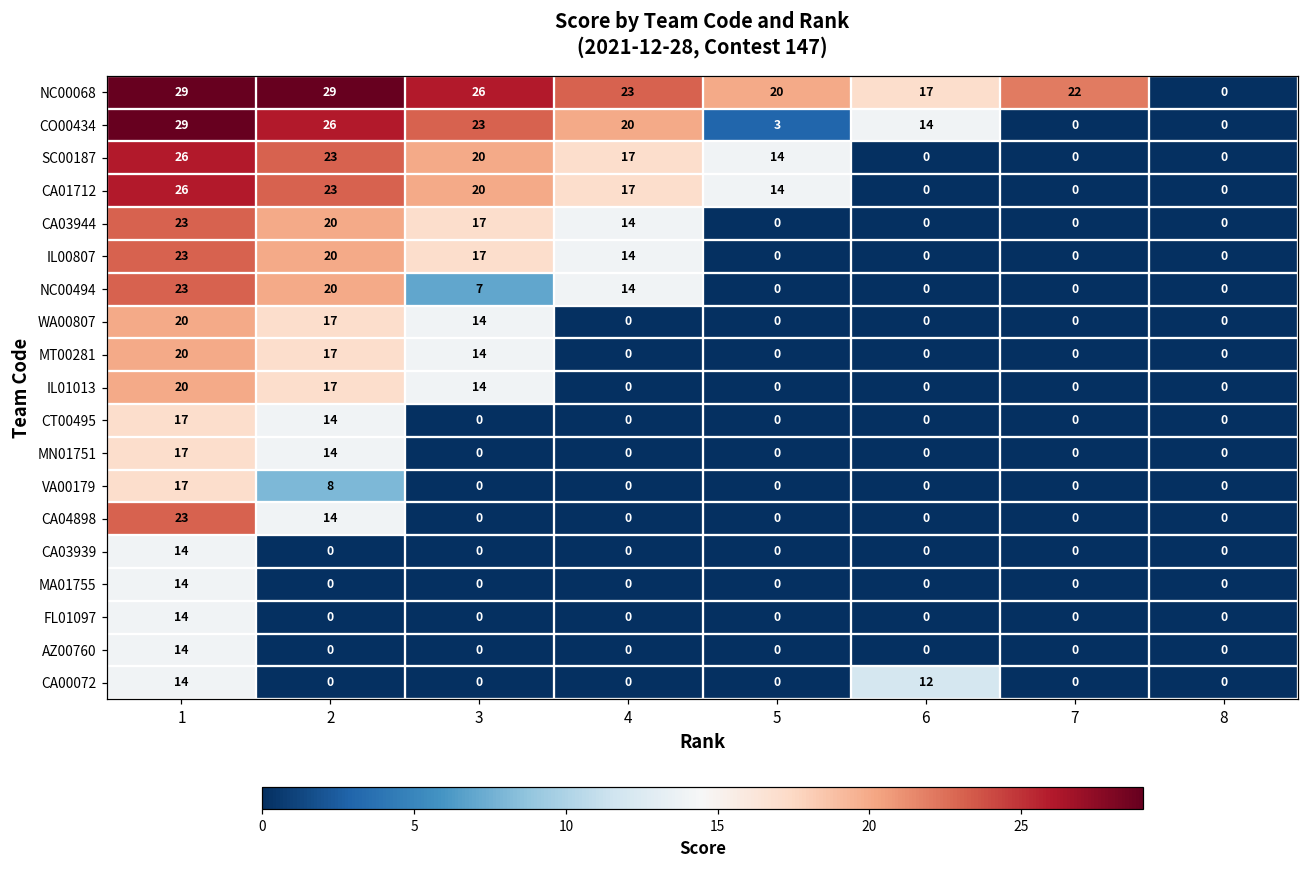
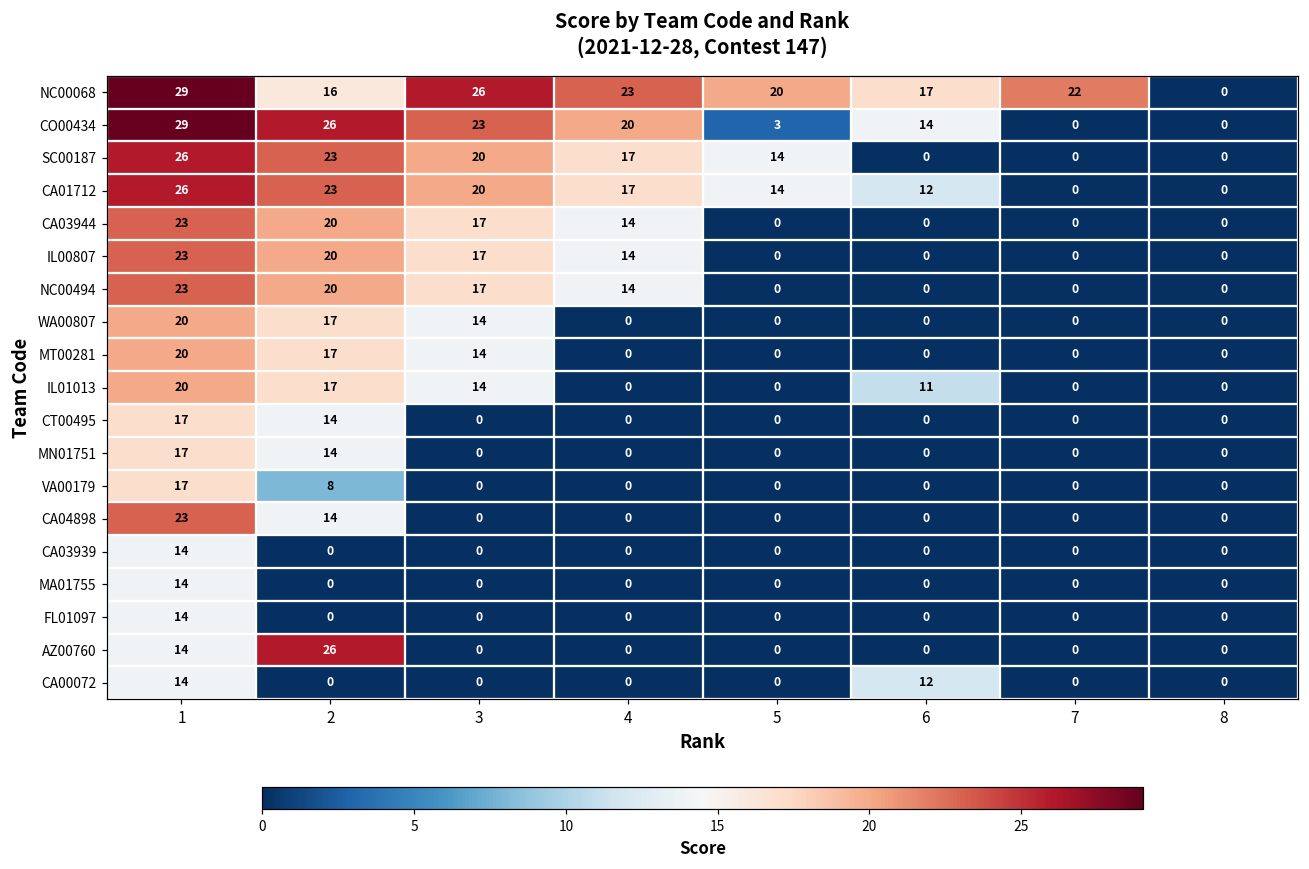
NC00068, 2: 29 -> 16
CA01712, 6: 0 -> 12
NC00494, 3: 7 -> 17
IL01013, 6: 0 -> 11
AZ00760, 2: 0 -> 26
